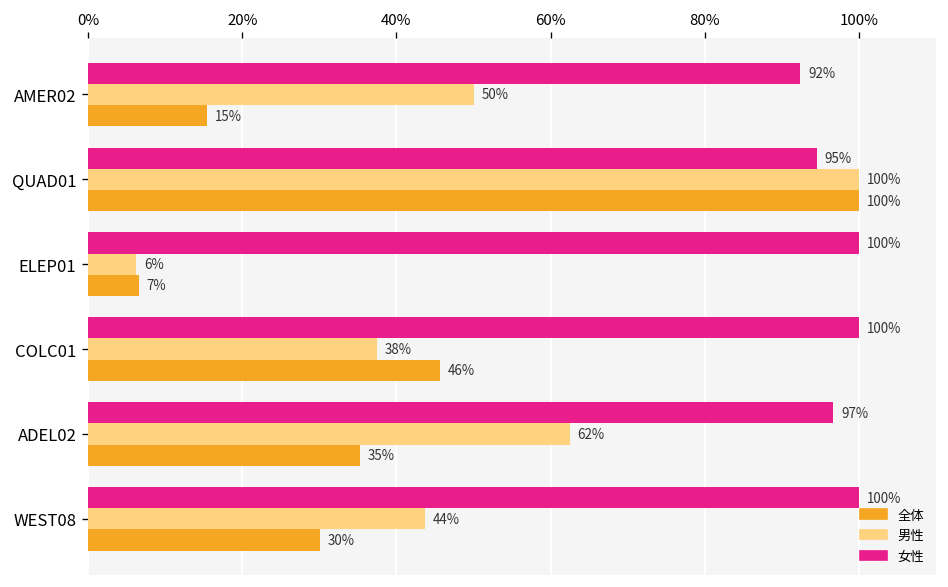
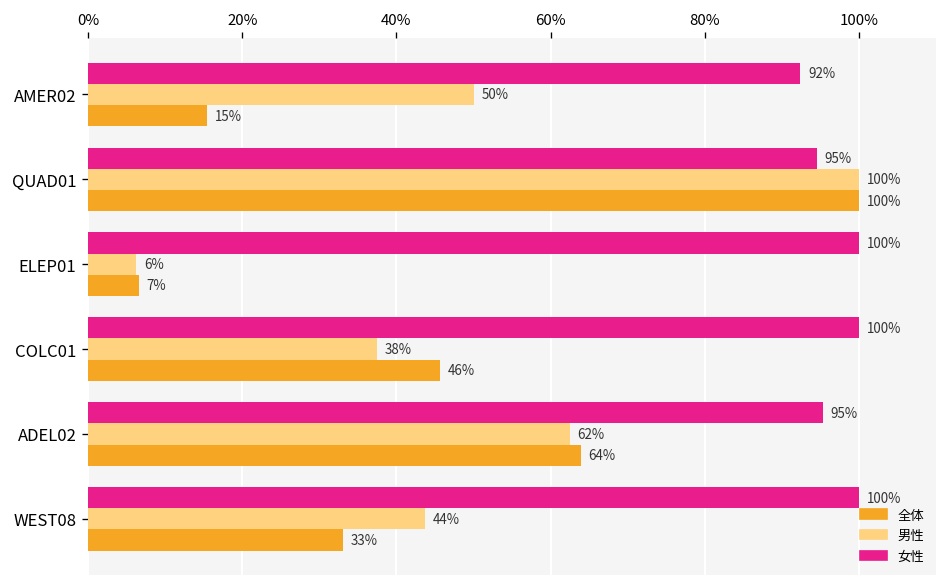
女性, ADEL02: 97% -> 95%
全体, ADEL02: 35% -> 64%
全体, WEST08: 30% -> 33%
